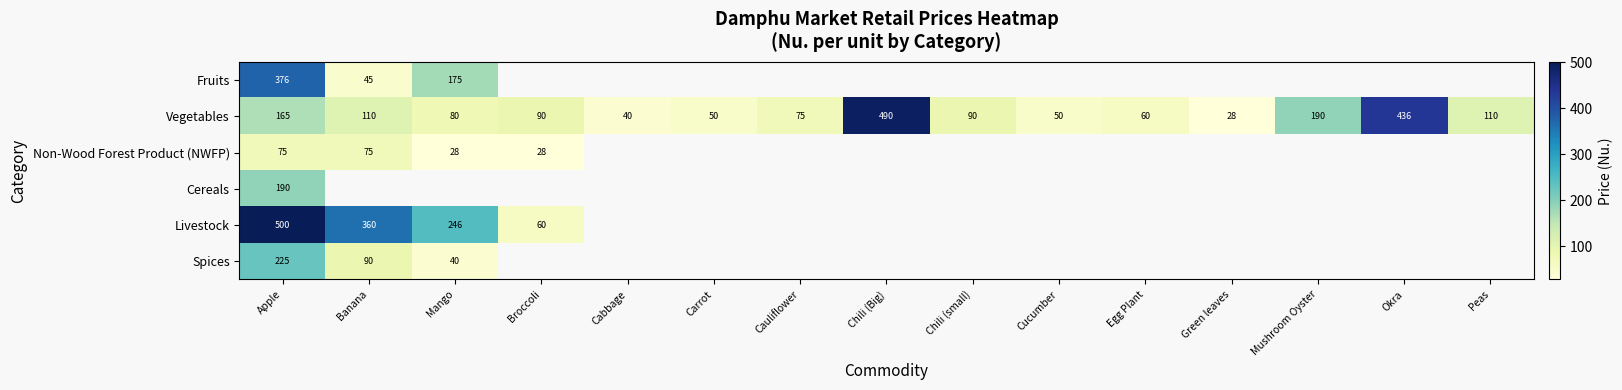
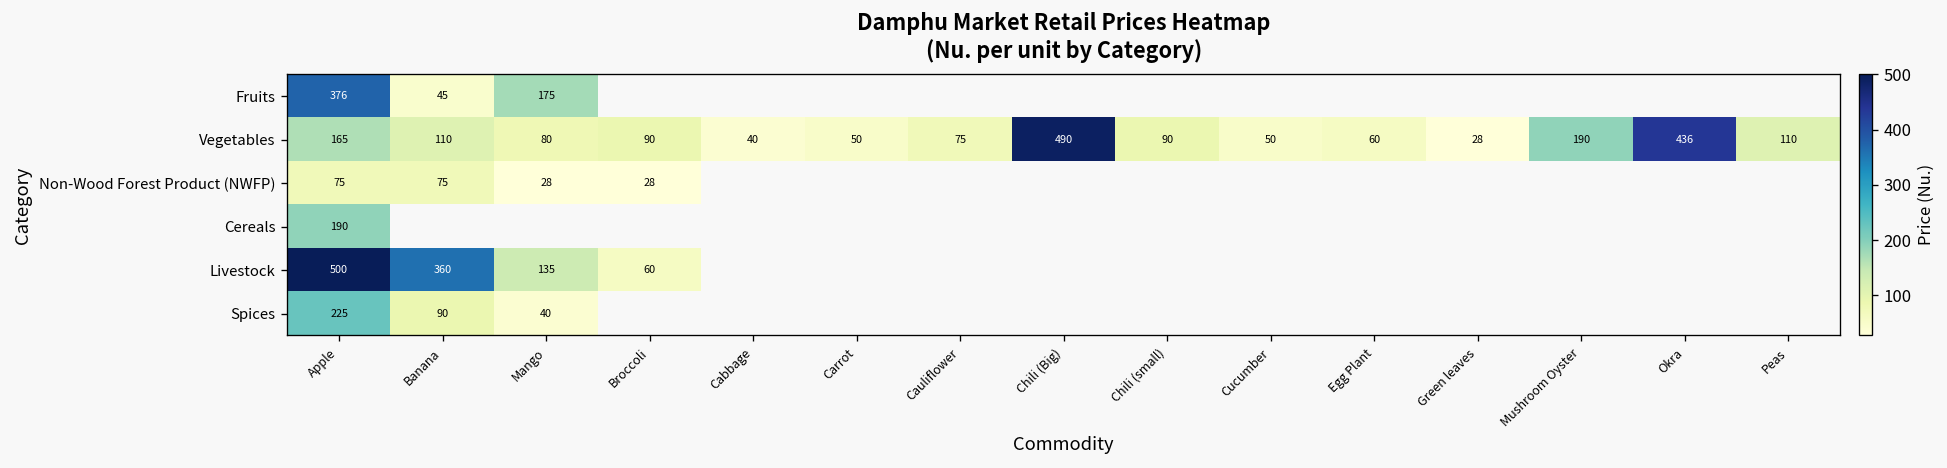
Livestock, Mango: 246 -> 135
